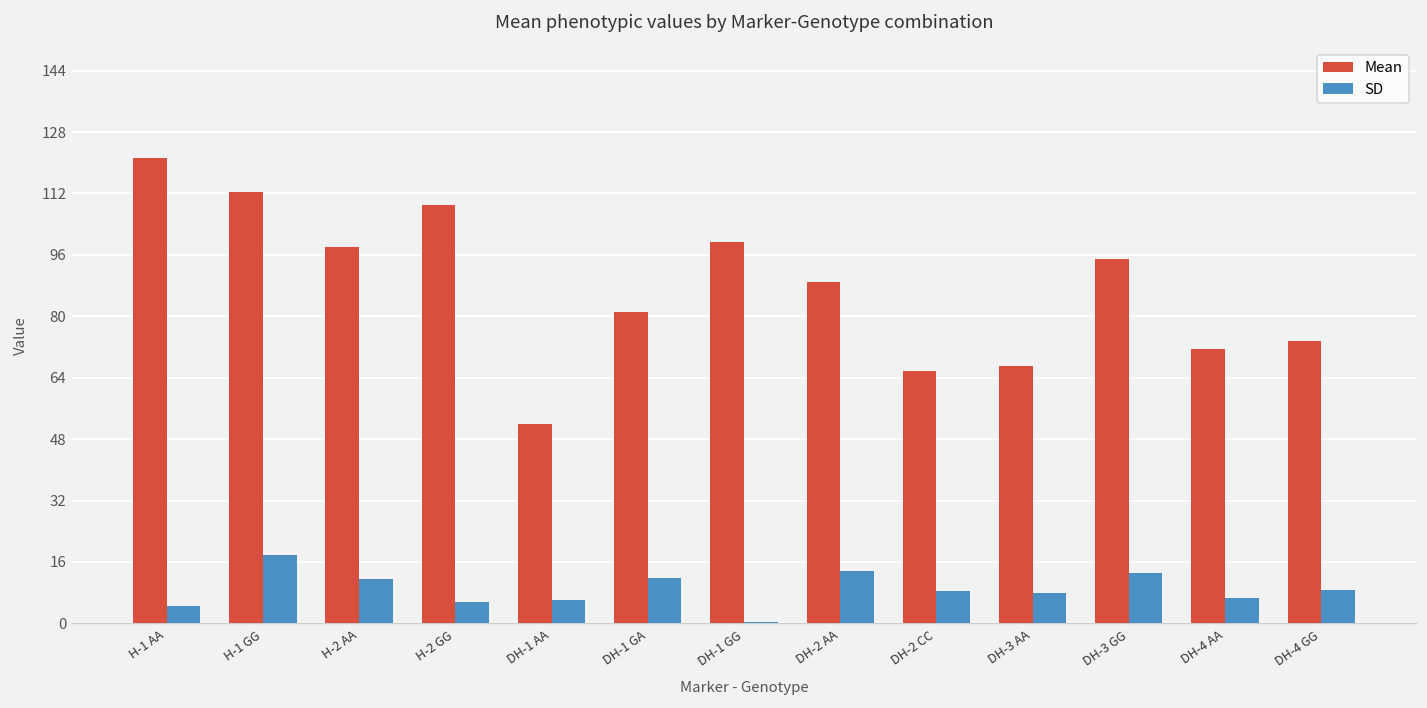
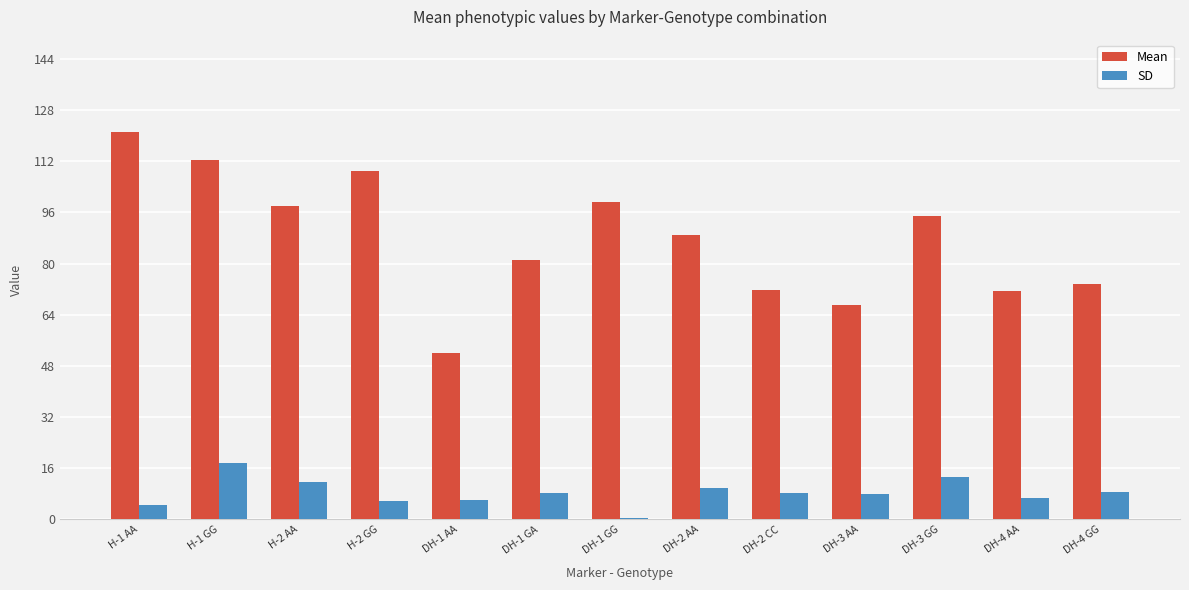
SD, DH-1 GA: 12 -> 8
SD, DH-2 AA: 14 -> 10
Mean, DH-2 CC: 66 -> 72
